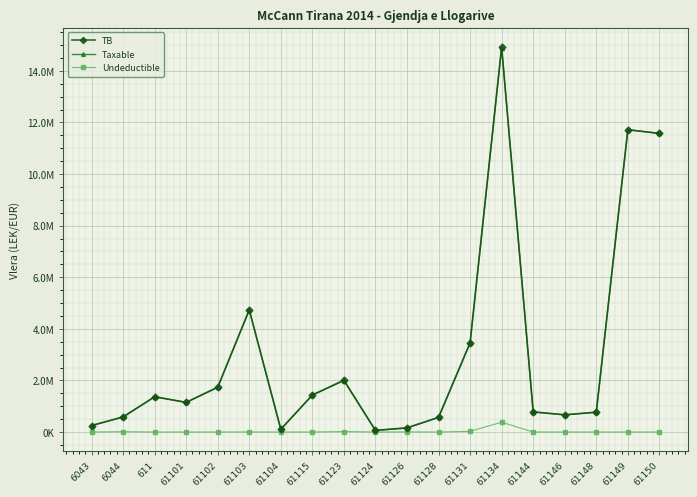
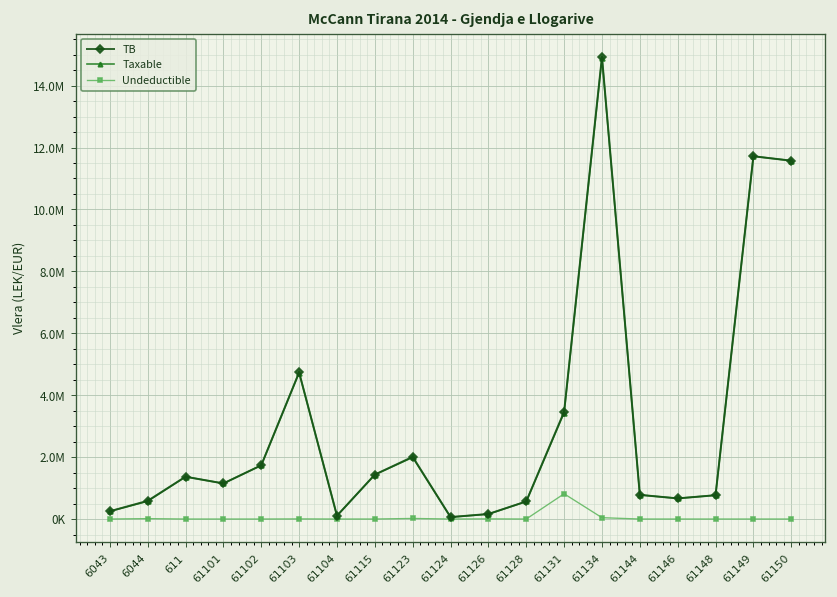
Undeductible, 61131: 0 -> 800000
Undeductible, 61134: 400000 -> 0
